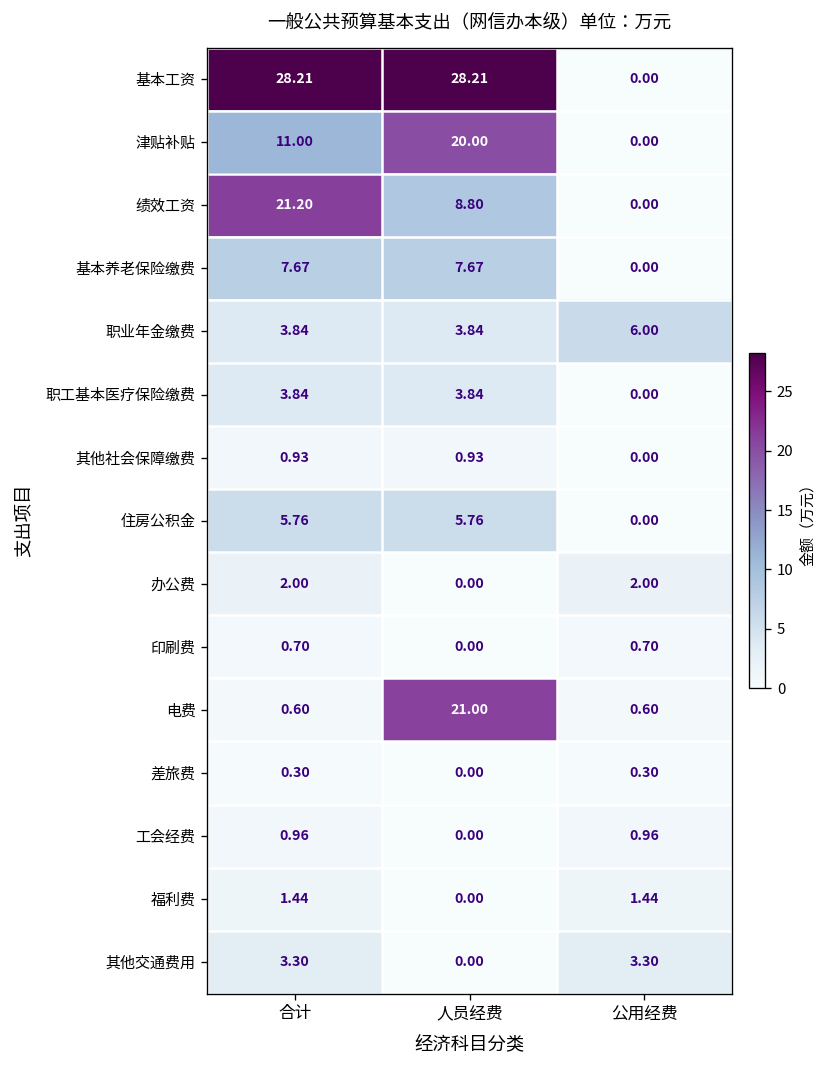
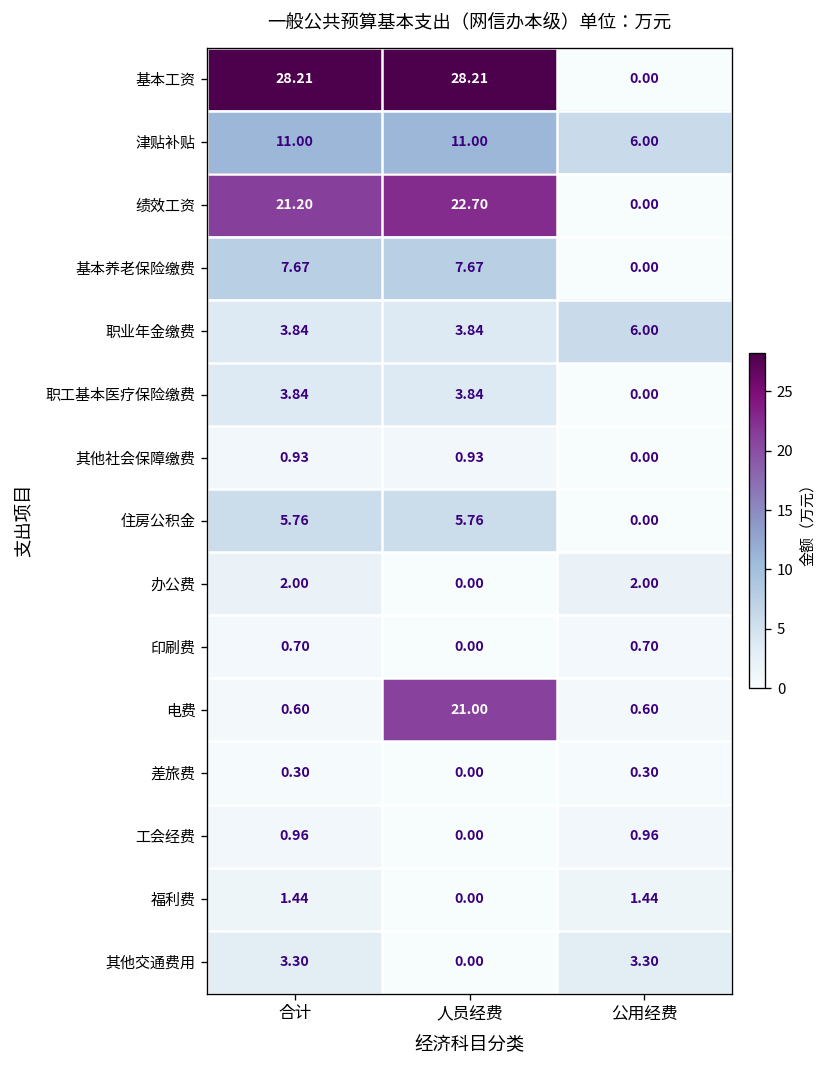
津贴补贴, 人员经费: 20.00 -> 11.00
津贴补贴, 公用经费: 0.00 -> 6.00
绩效工资, 人员经费: 8.80 -> 22.70
